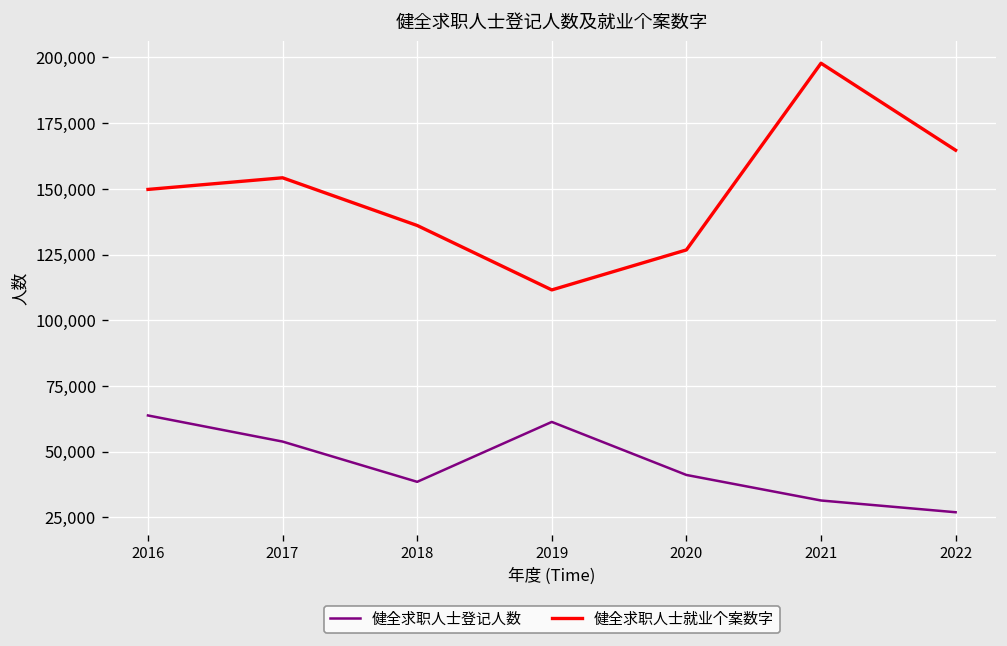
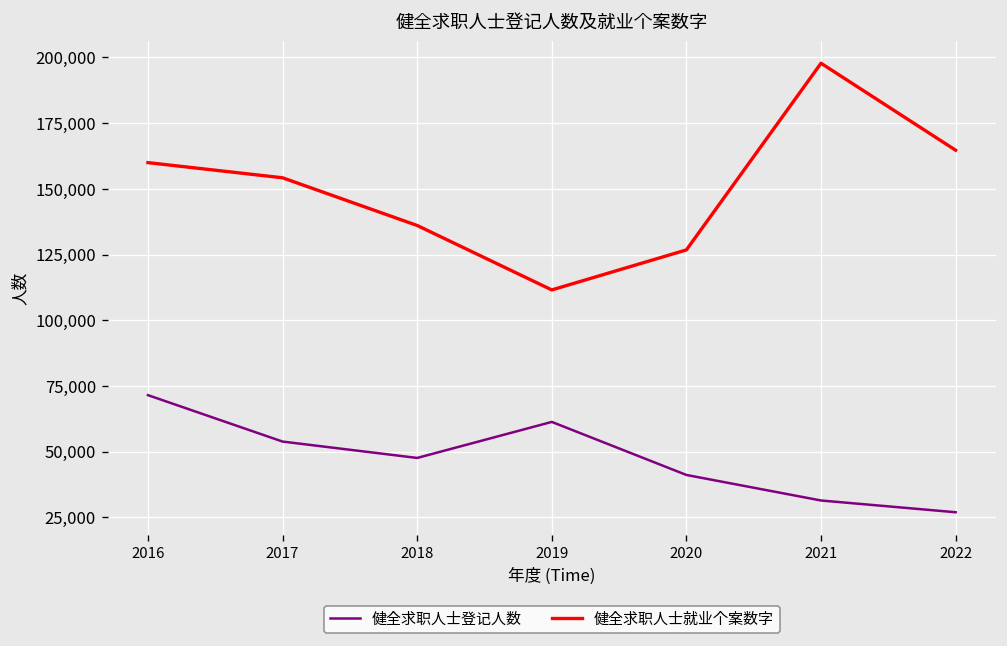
健全求职人士登记人数, 2016: 64,000 -> 72,000
健全求职人士就业个案数字, 2016: 150,000 -> 160,000
健全求职人士登记人数, 2018: 39,000 -> 48,000
